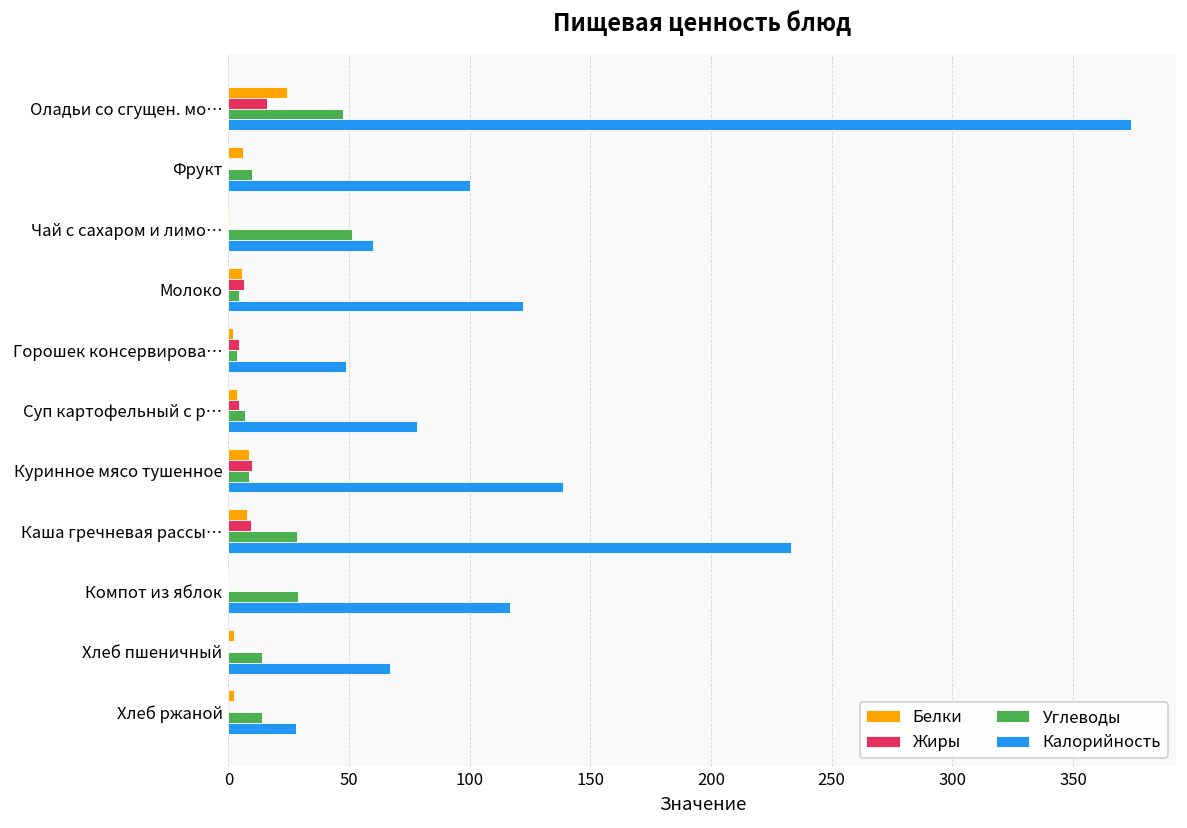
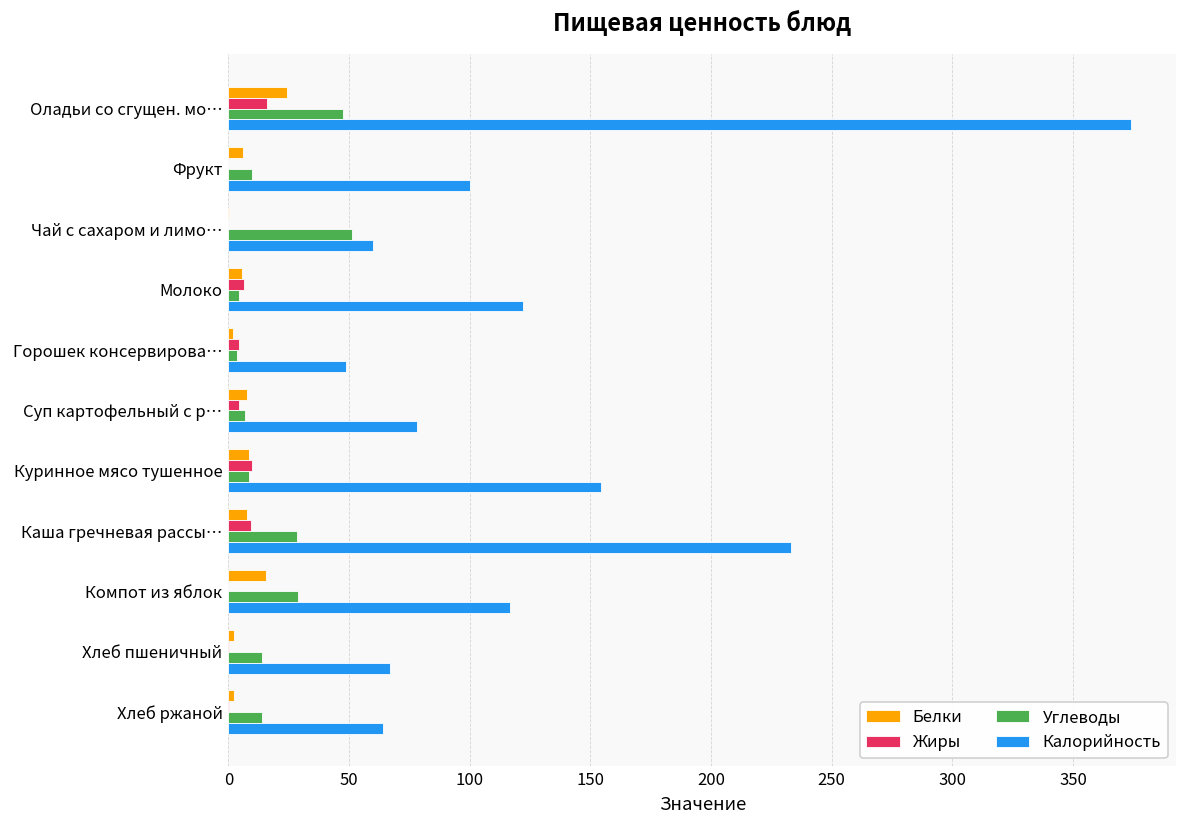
Белки, Суп картофельный с р…: 3 -> 8
Калорийность, Куринное мясо тушенное: 139 -> 155
Белки, Компот из яблок: 0 -> 16
Калорийность, Хлеб ржаной: 28 -> 64
